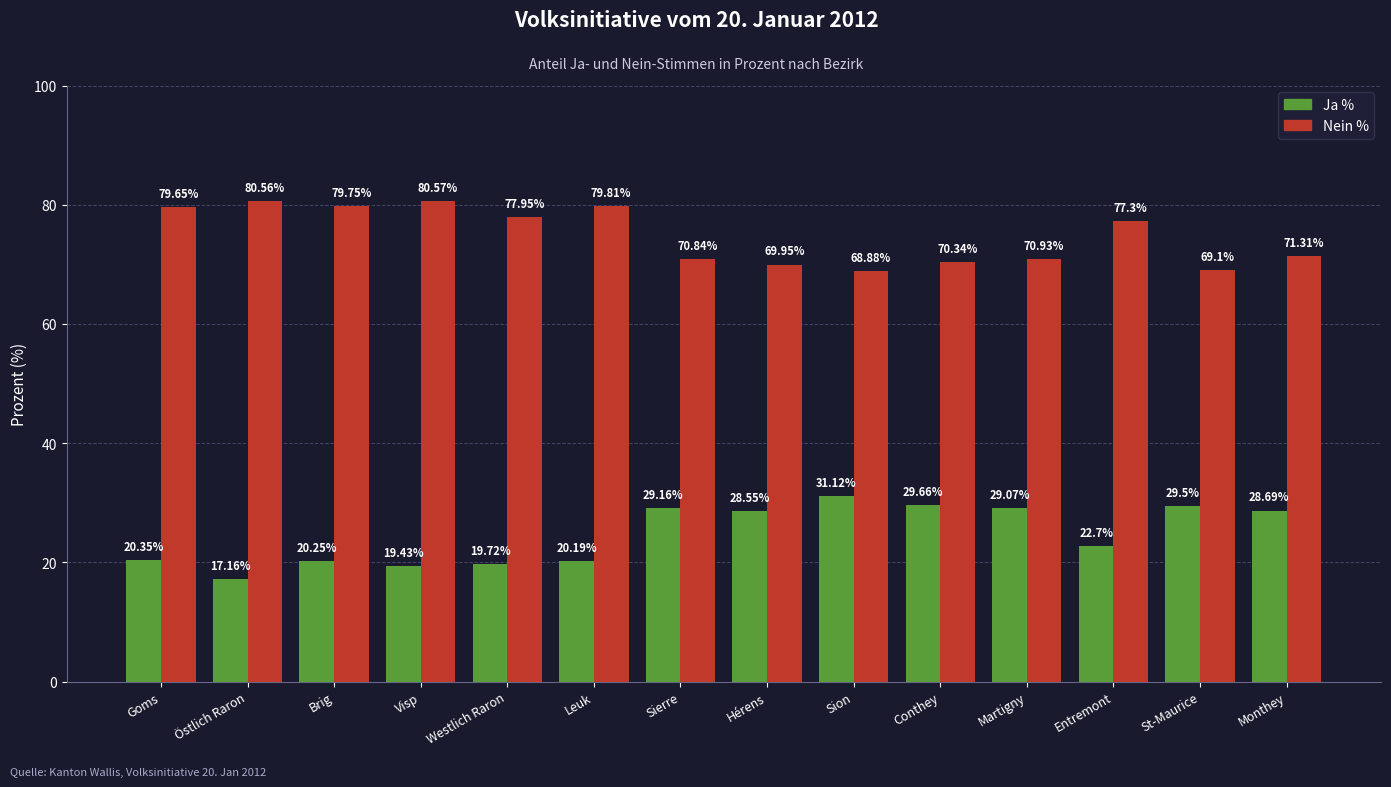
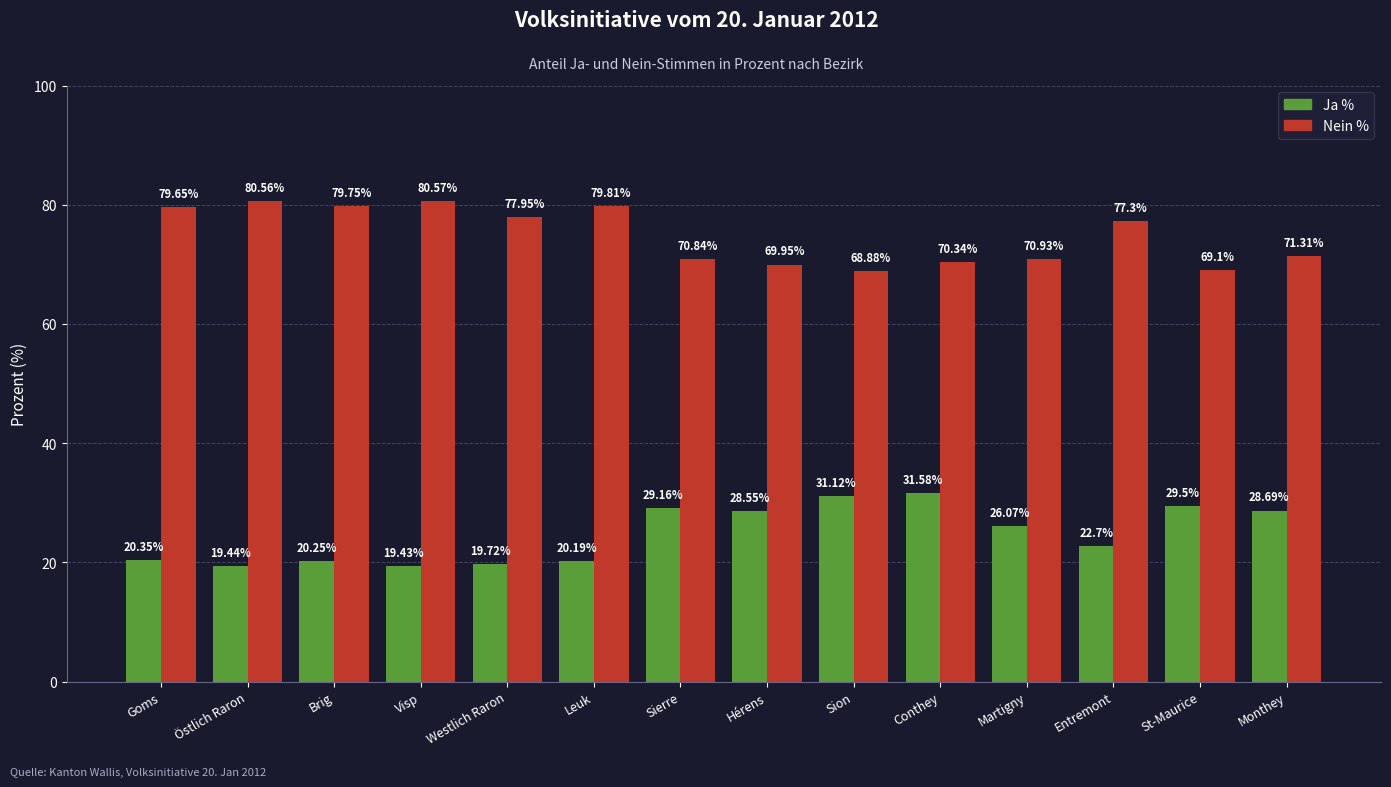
Ja %, Östlich Raron: 17.16% -> 19.44%
Ja %, Conthey: 29.66% -> 31.58%
Ja %, Martigny: 29.07% -> 26.07%
